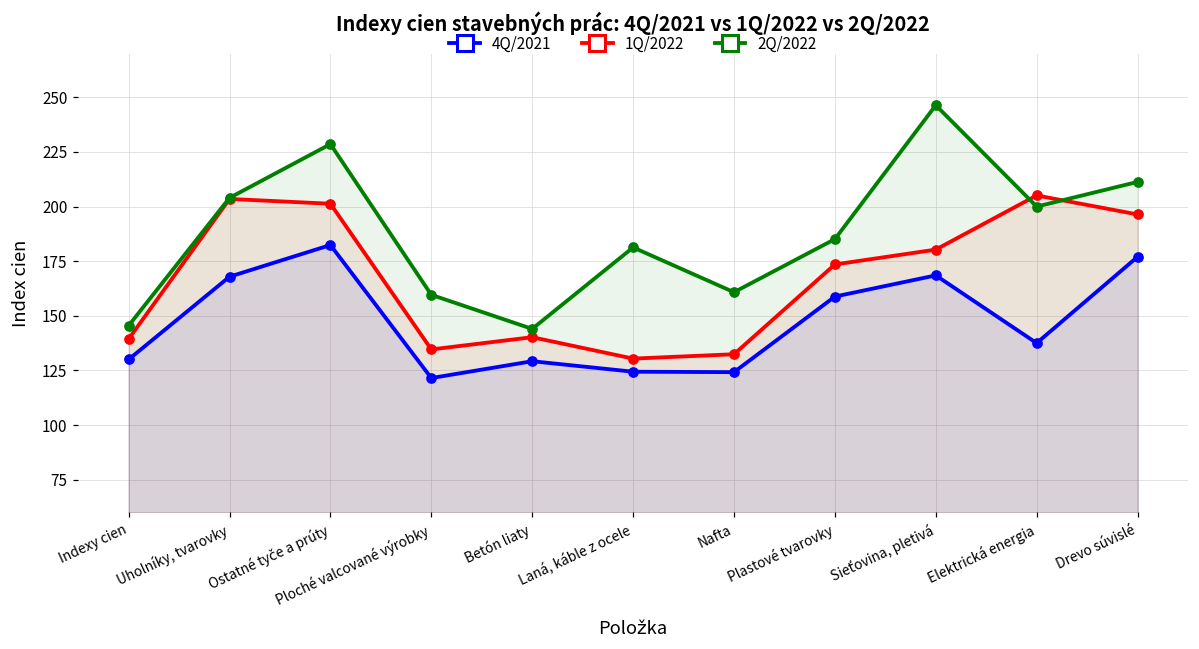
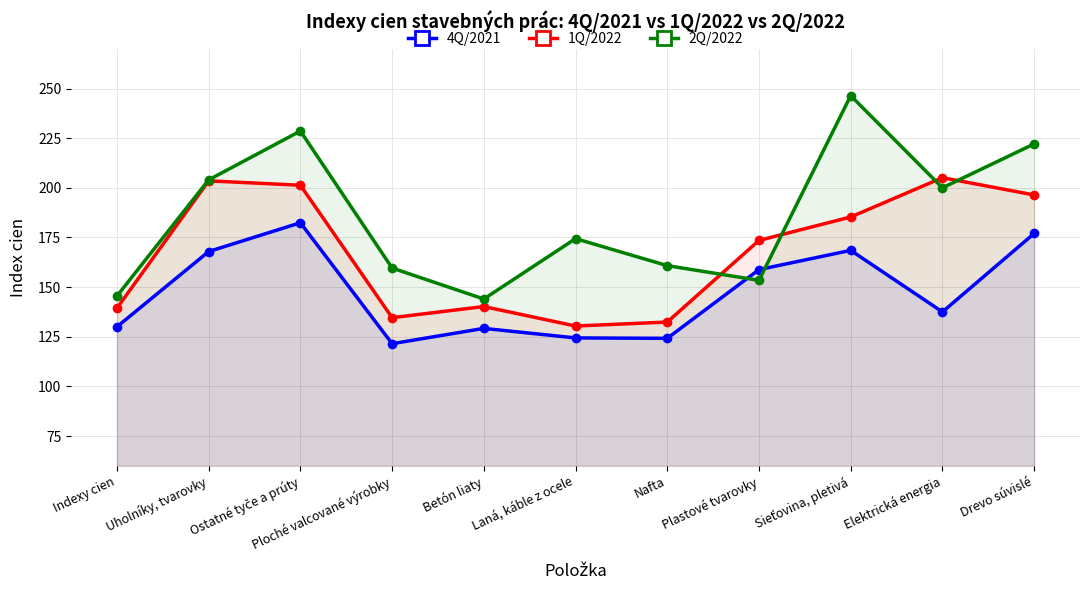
2Q/2022, Laná, káble z ocele: 181 -> 174
2Q/2022, Plastové tvarovky: 185 -> 153
1Q/2022, Sieťovina, pletivá: 180 -> 185
2Q/2022, Drevo súvislé: 211 -> 222
